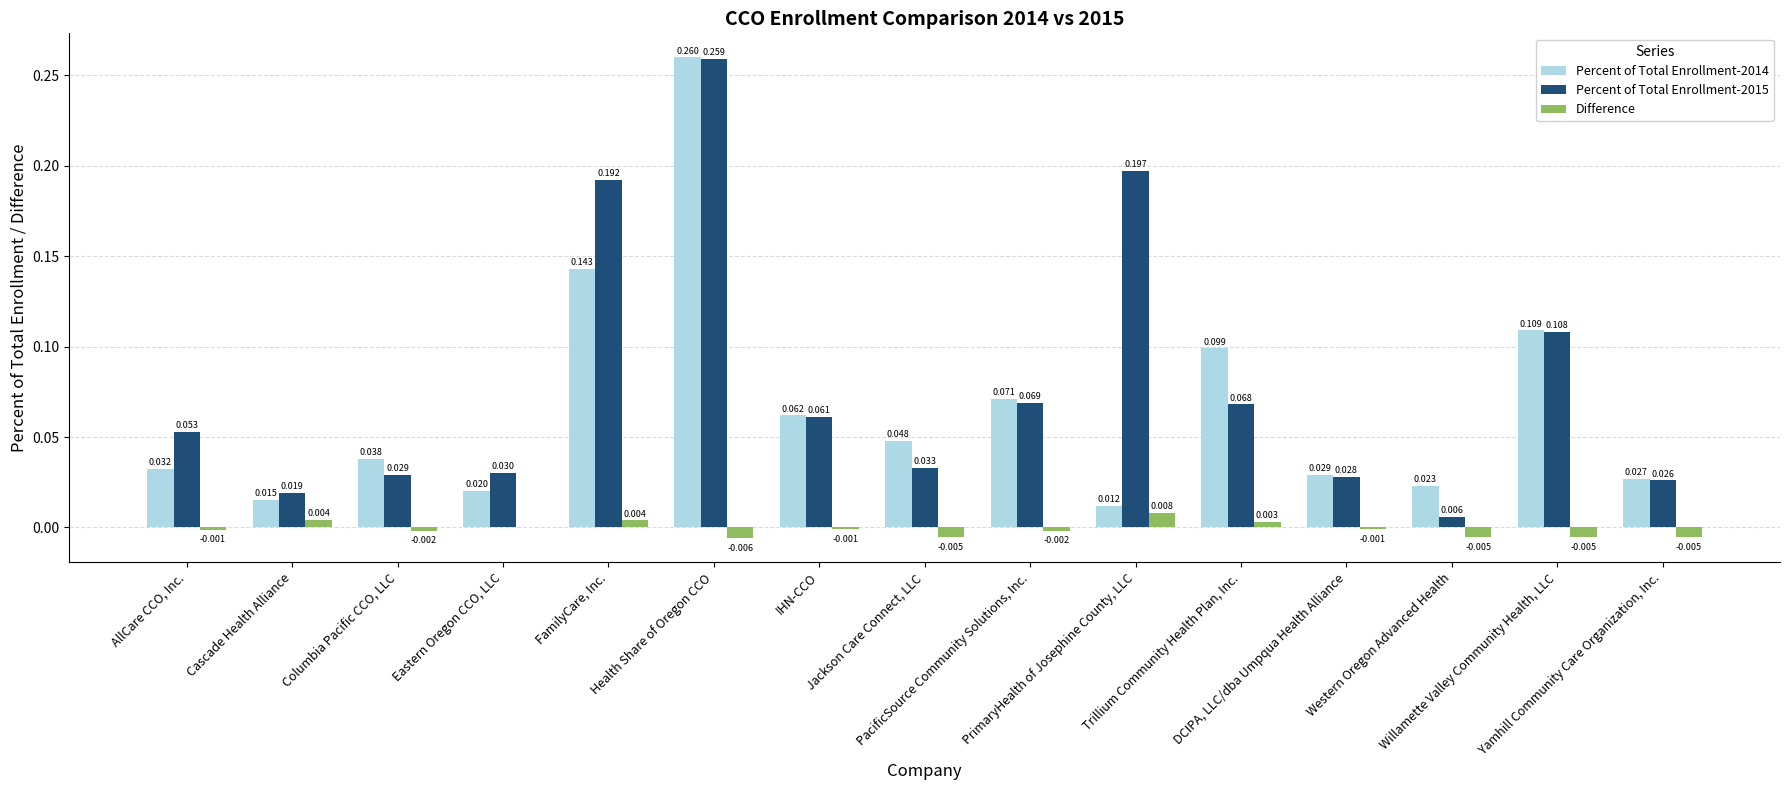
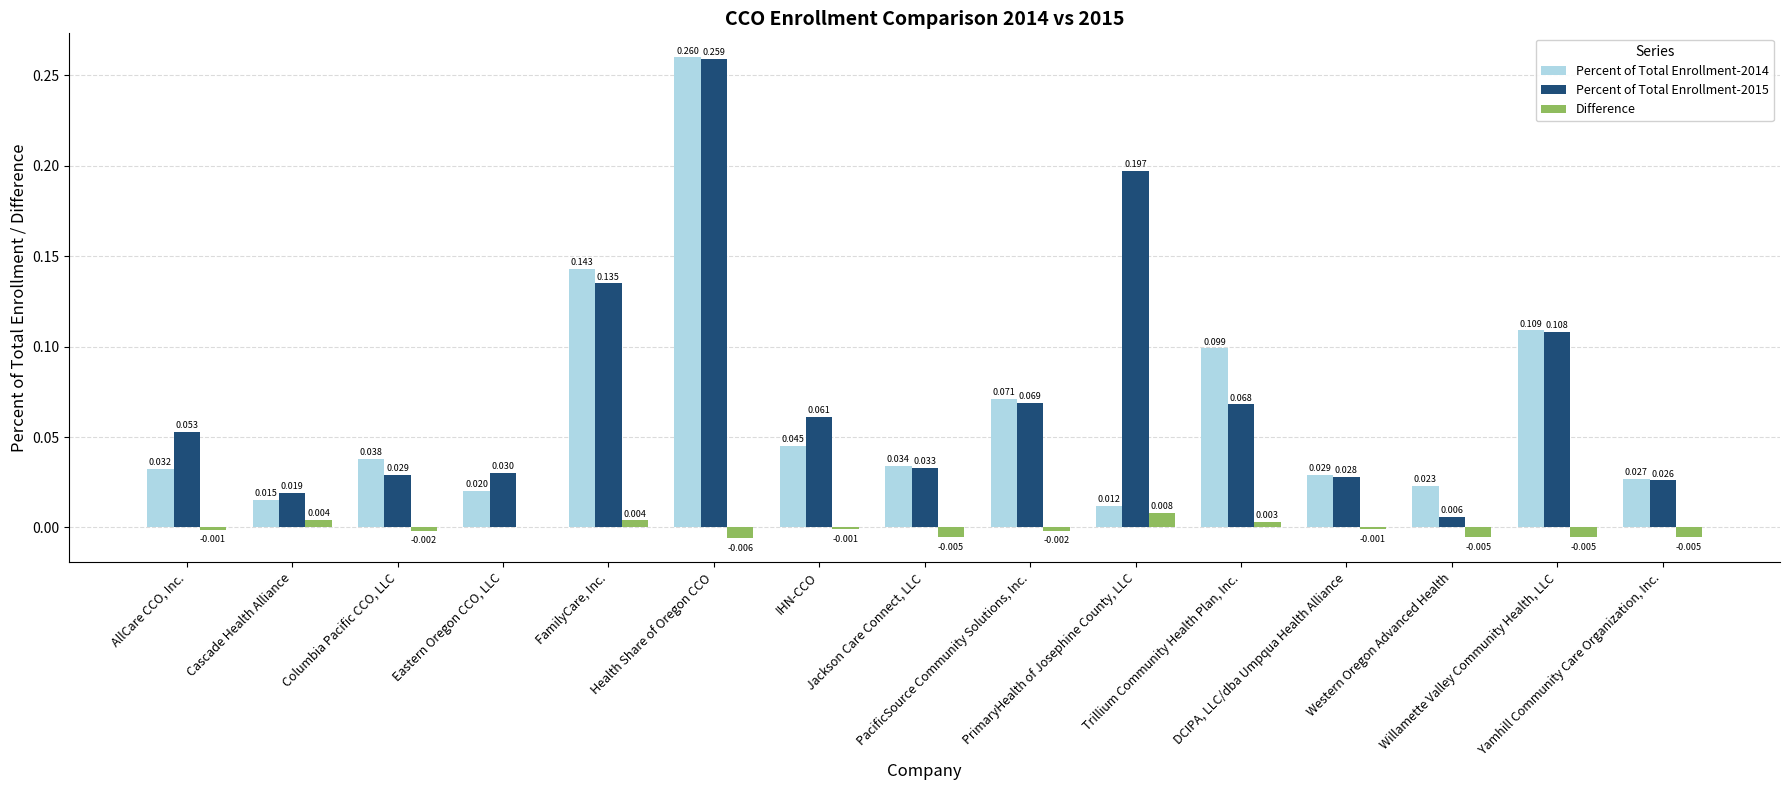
Percent of Total Enrollment-2015, FamilyCare, Inc.: 0.192 -> 0.135
Percent of Total Enrollment-2014, IHN-CCO: 0.062 -> 0.045
Percent of Total Enrollment-2014, Jackson Care Connect, LLC: 0.048 -> 0.034
